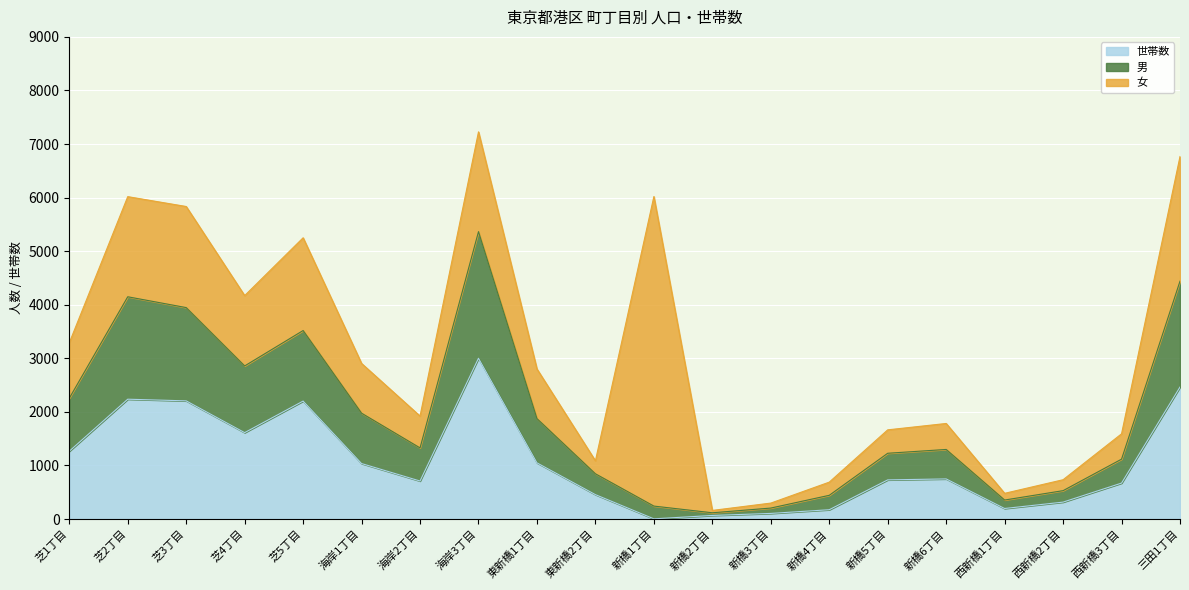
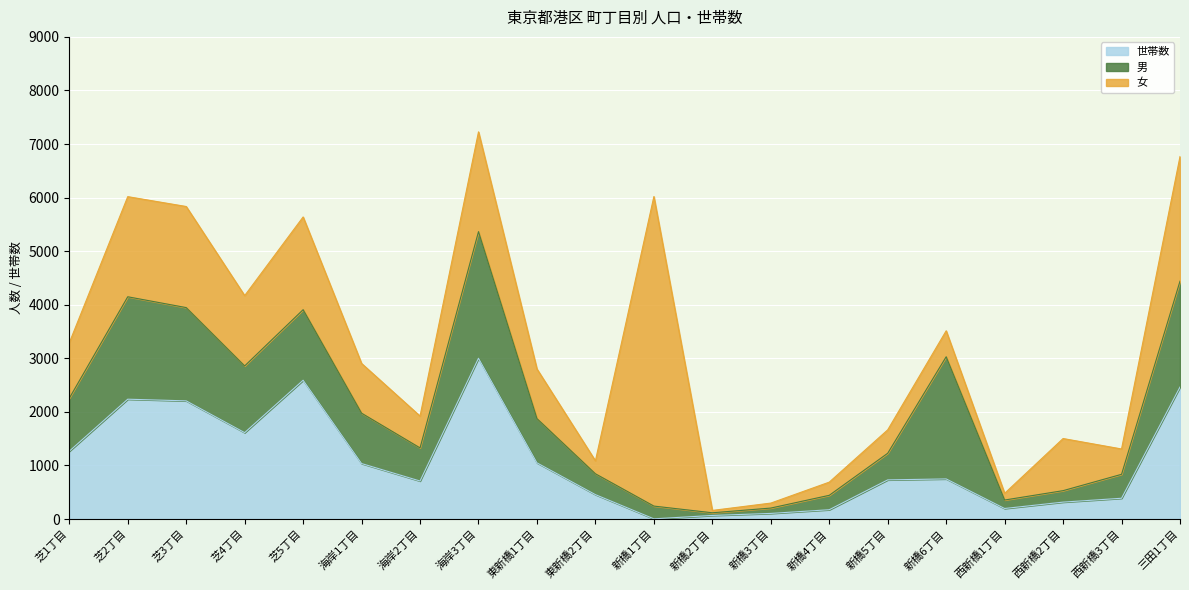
世帯数, 芝5丁目: 2200 -> 2600
男, 新橋6丁目: 600 -> 2300
女, 西新橋2丁目: 200 -> 1000
世帯数, 西新橋3丁目: 700 -> 400
